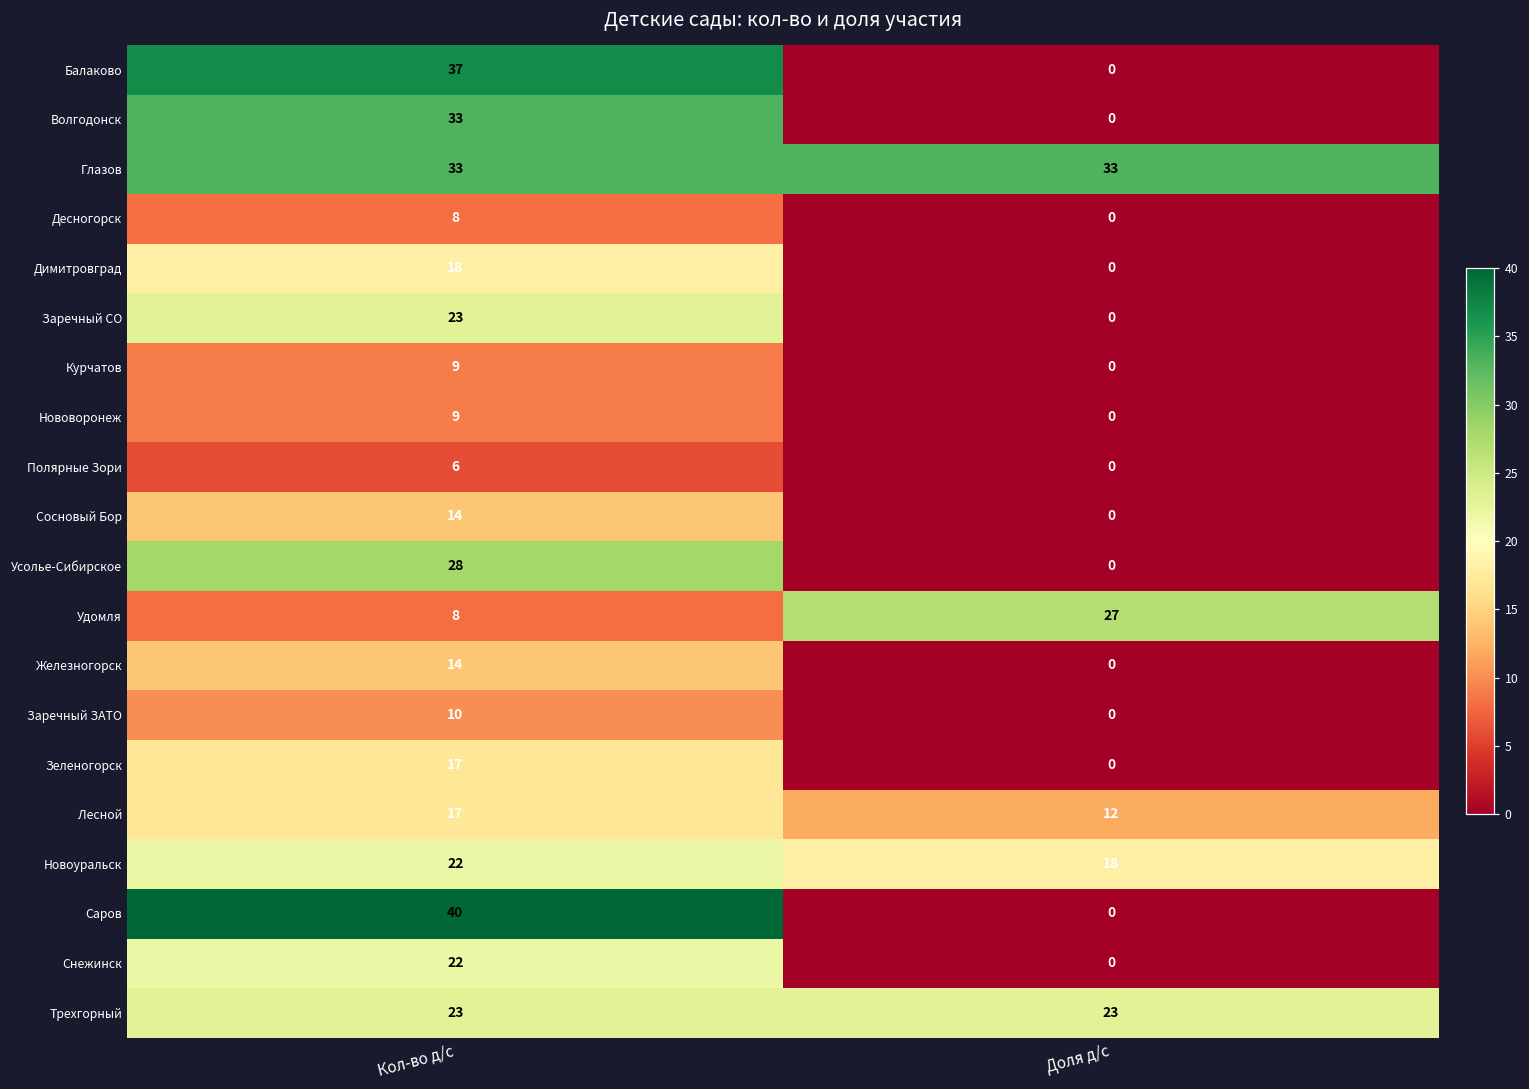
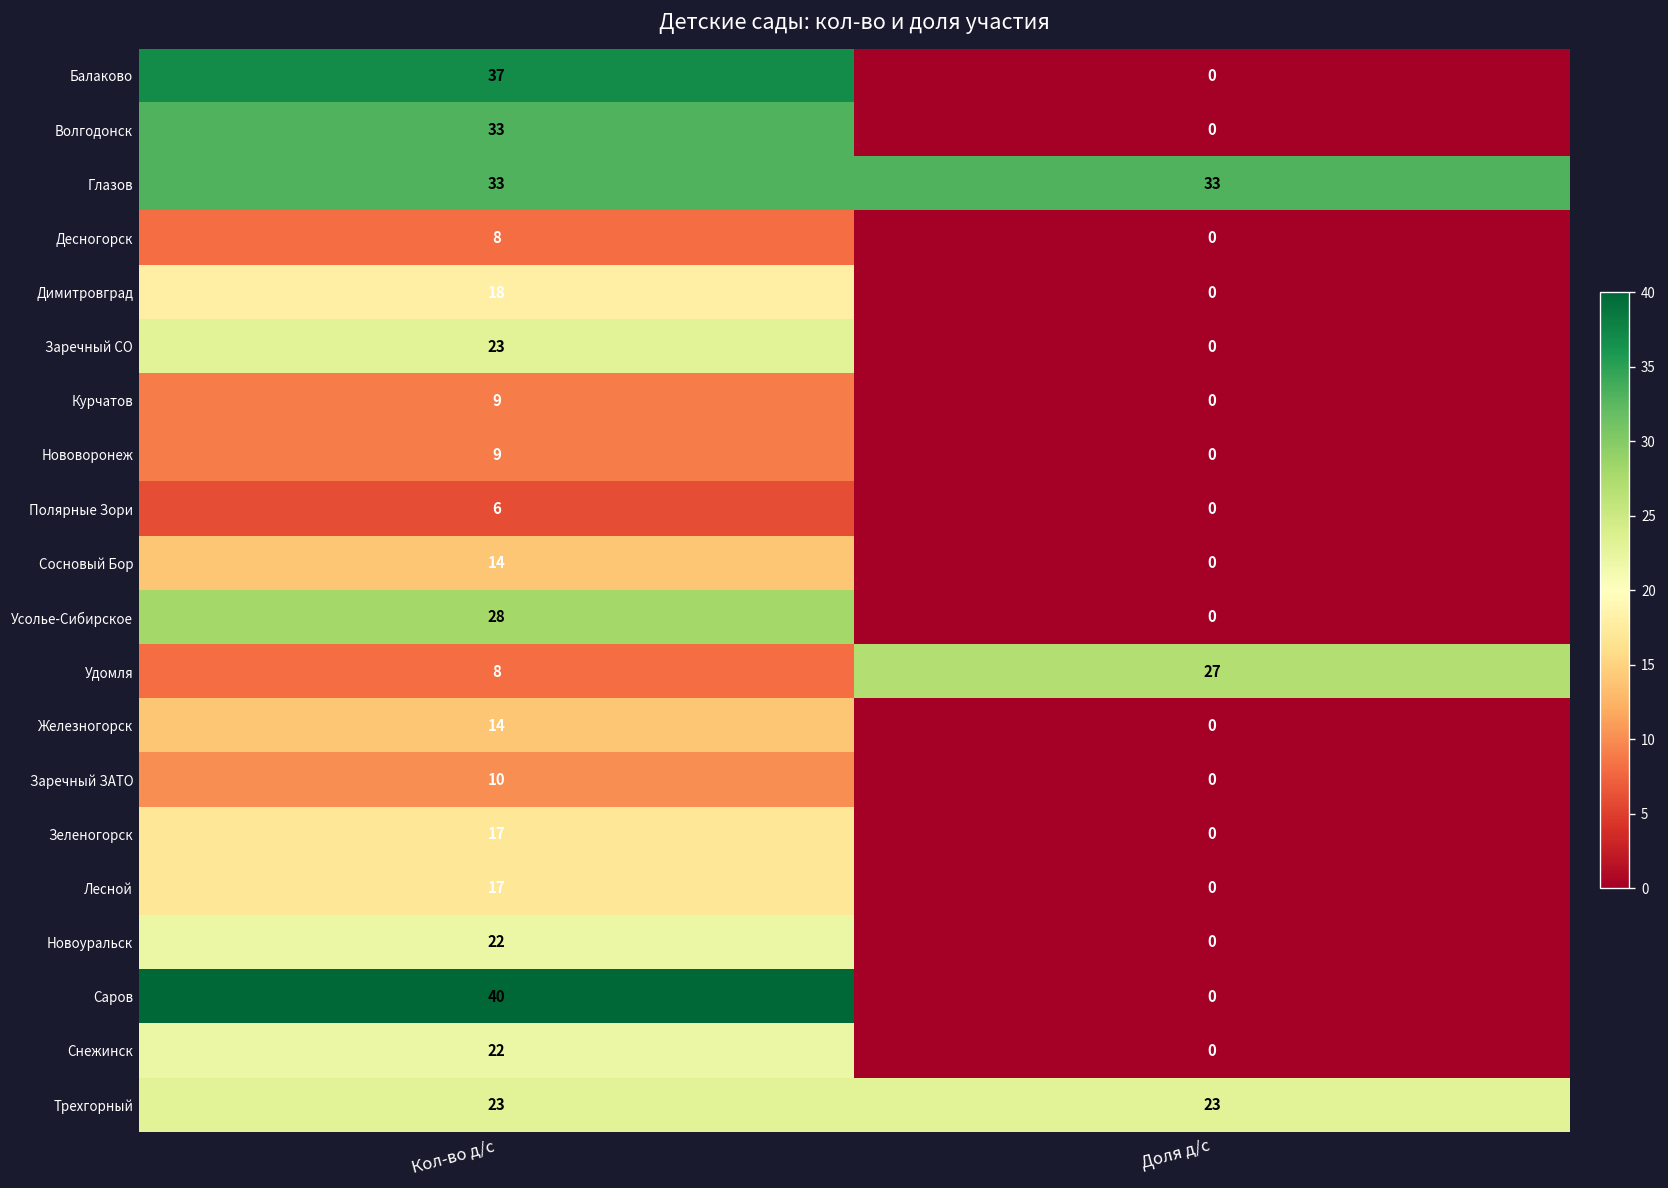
Лесной, Доля д/с: 12 -> 0
Новоуральск, Доля д/с: 18 -> 0
